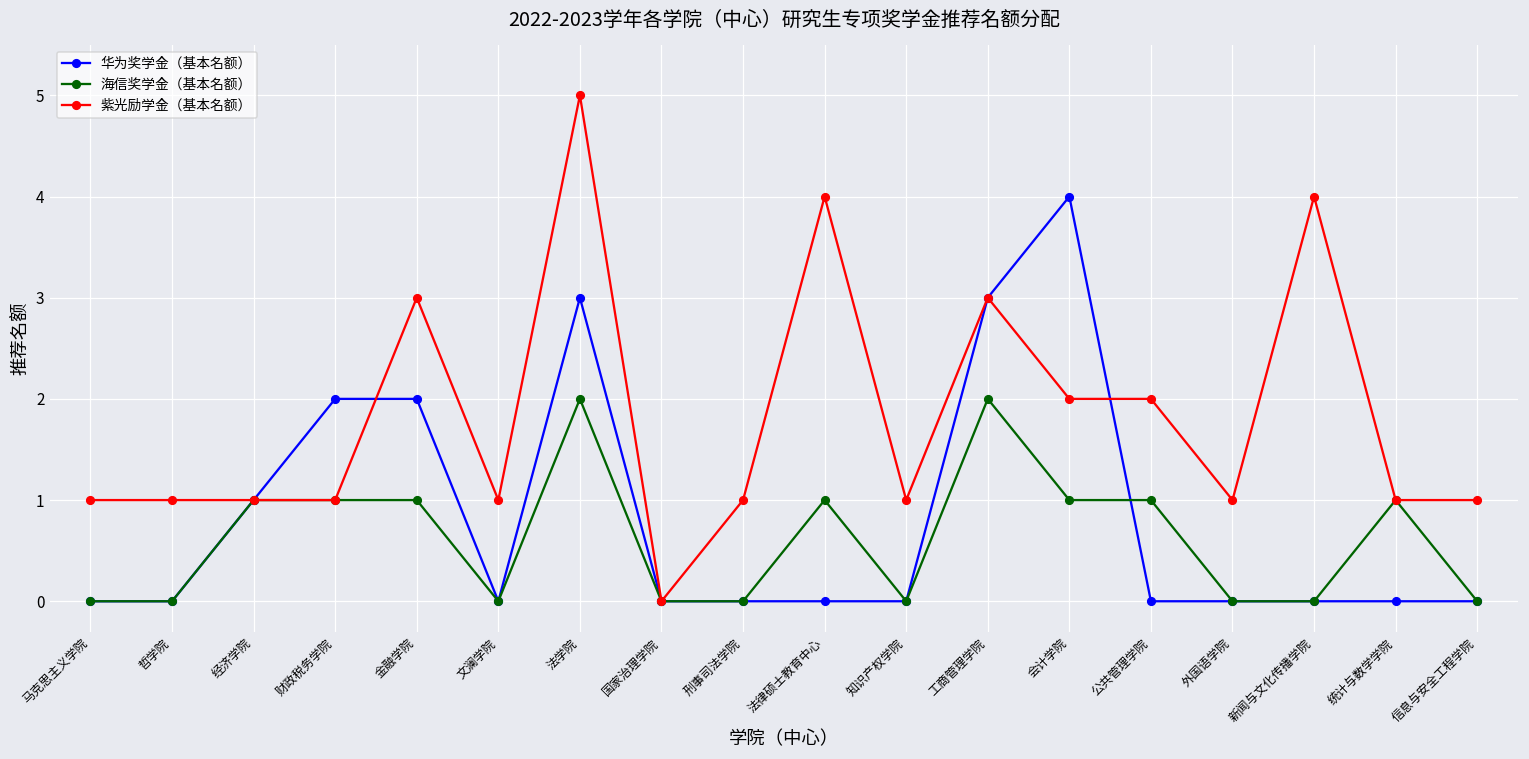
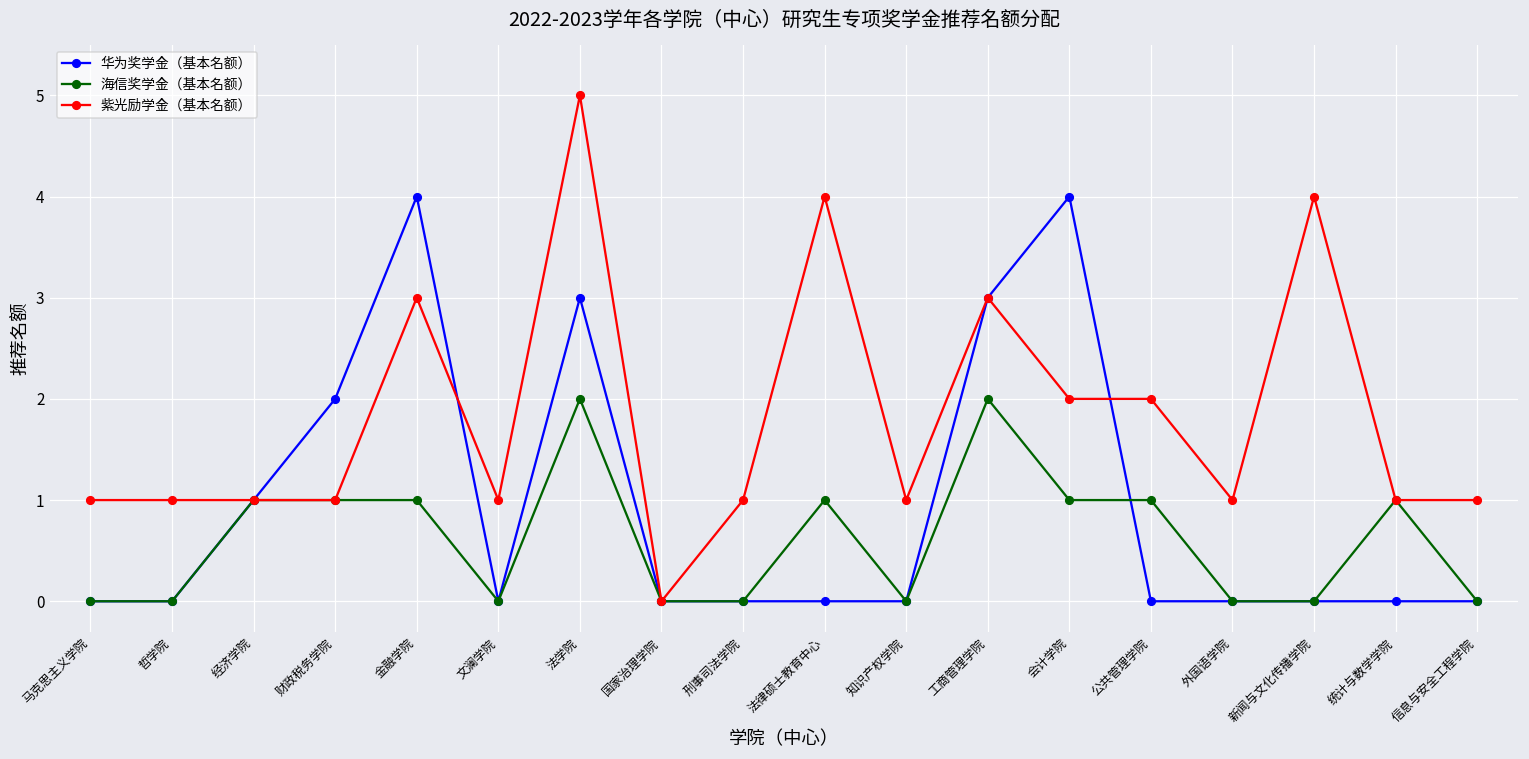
华为奖学金（基本名额）, 金融学院: 2 -> 4
